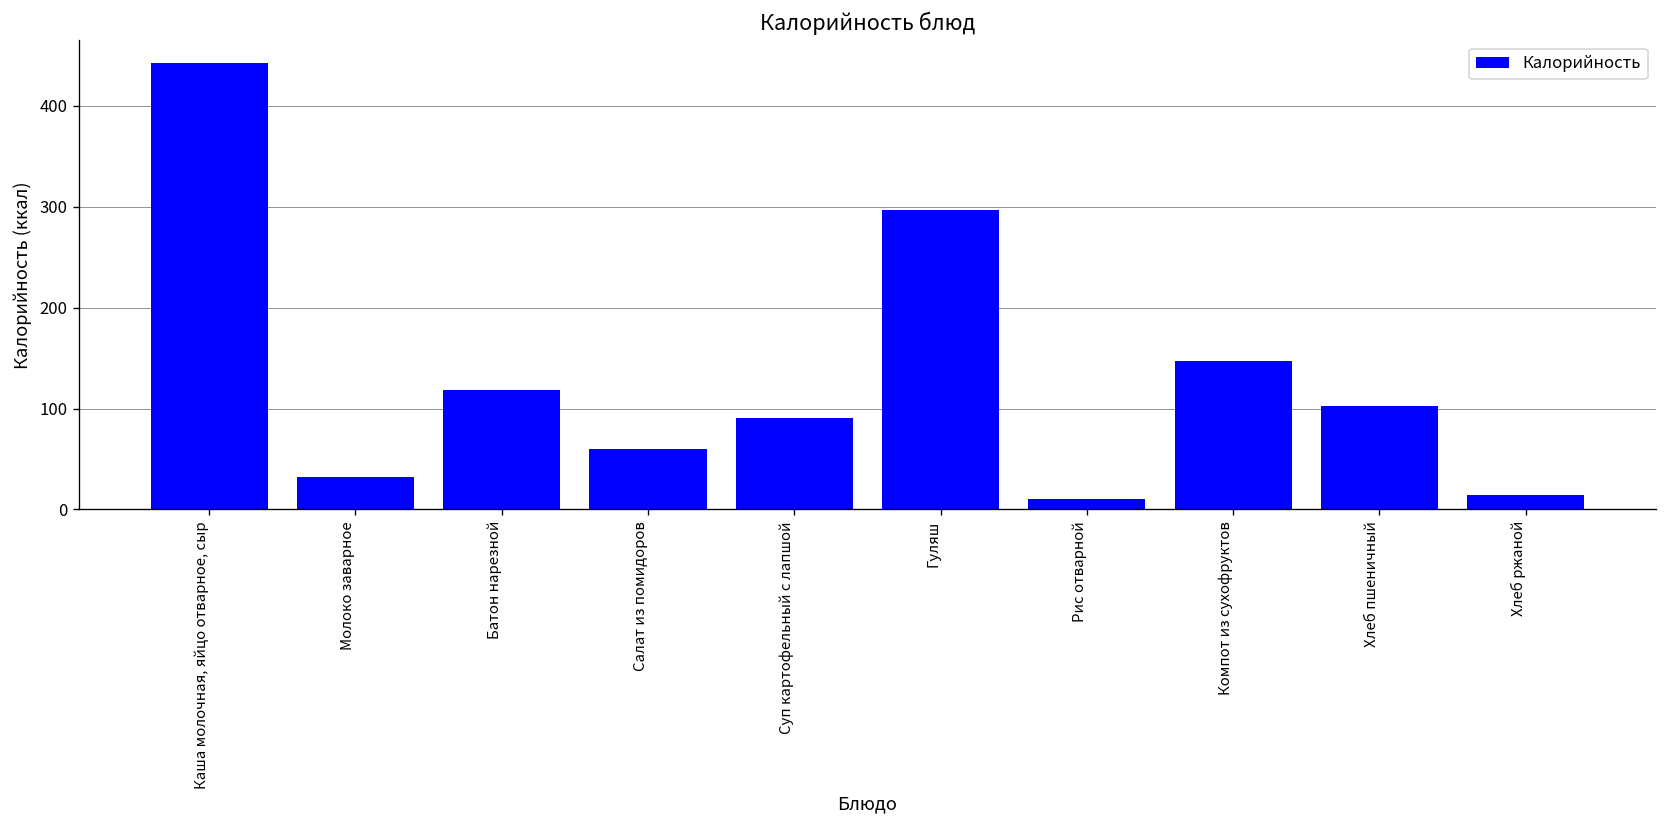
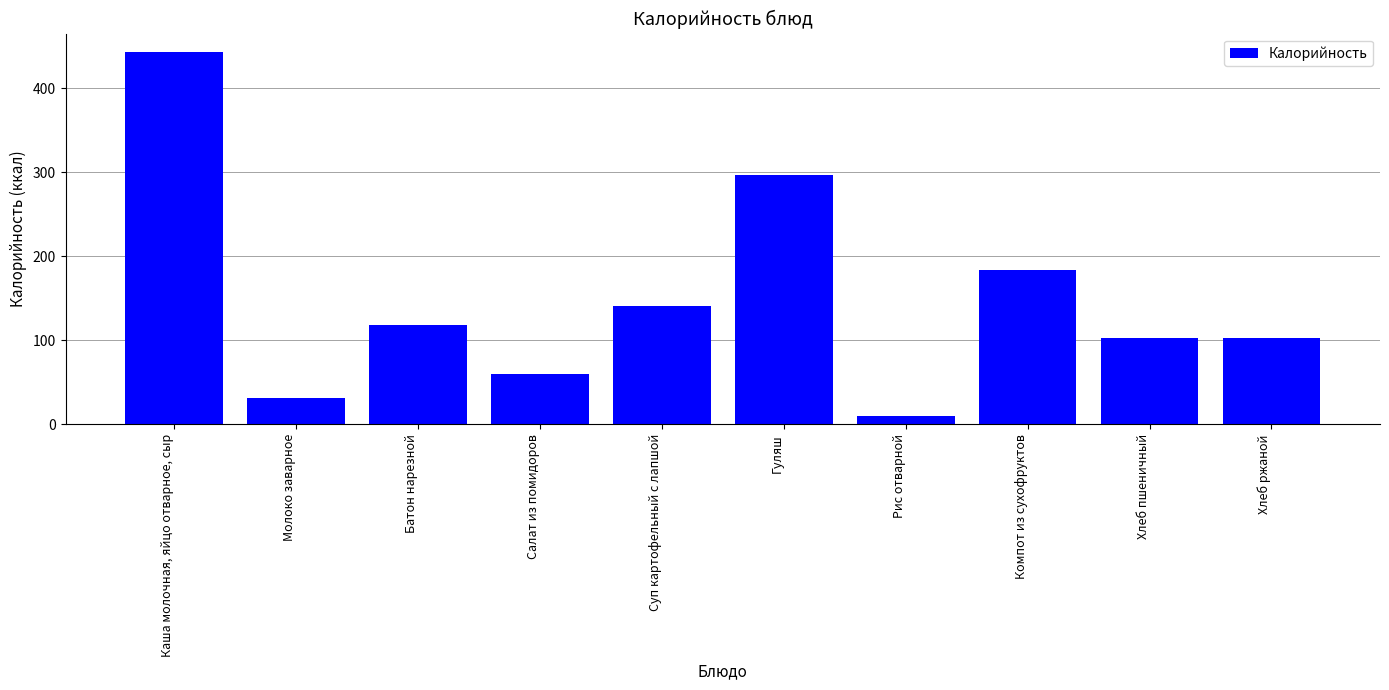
Суп картофельный с лапшой: 90 -> 140
Компот из сухофруктов: 150 -> 180
Хлеб ржаной: 10 -> 100
